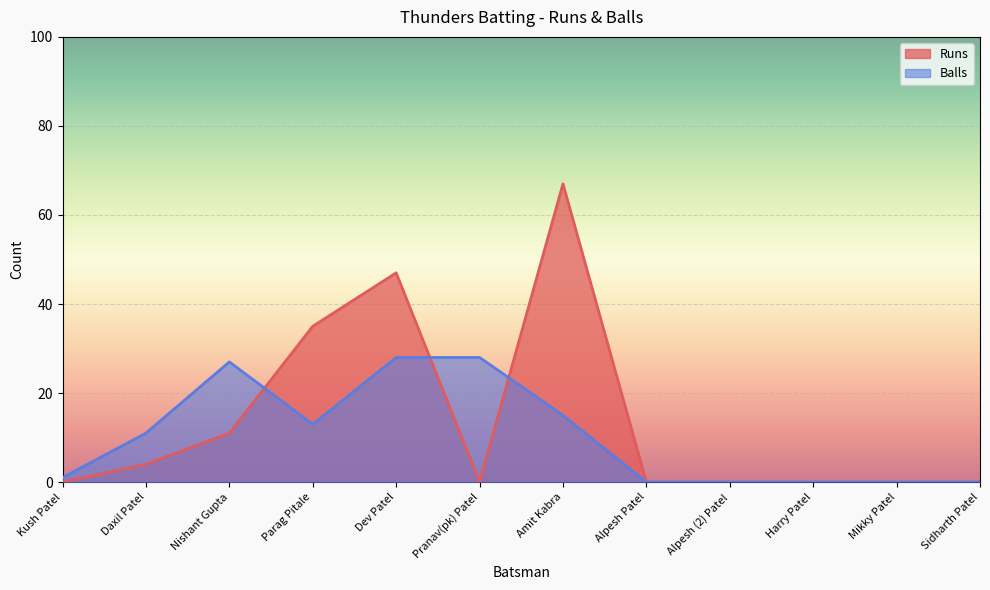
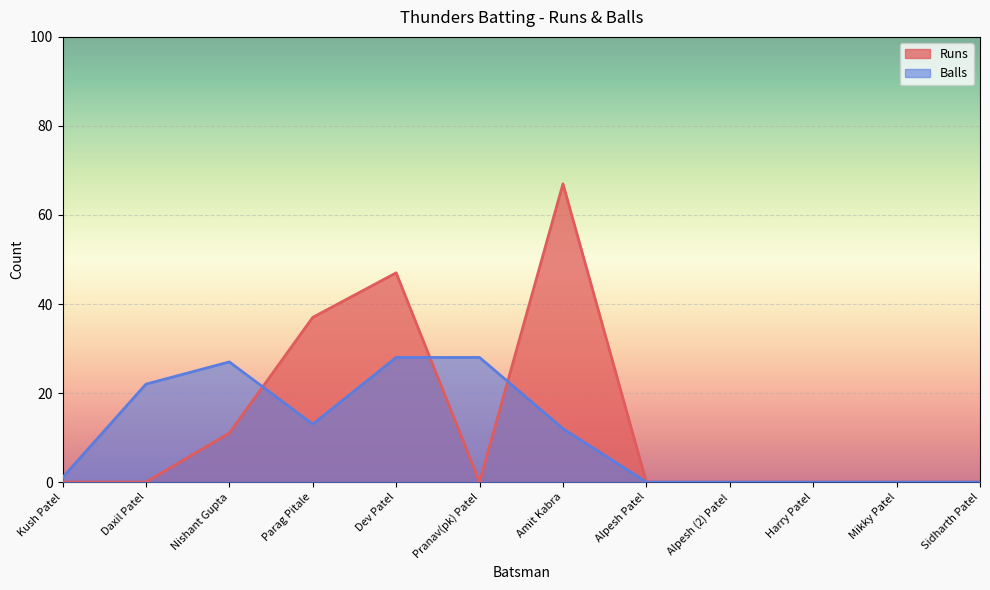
Runs, Daxil Patel: 4 -> 0
Balls, Daxil Patel: 11 -> 22
Runs, Parag Pitale: 35 -> 37
Balls, Amit Kabra: 15 -> 12
